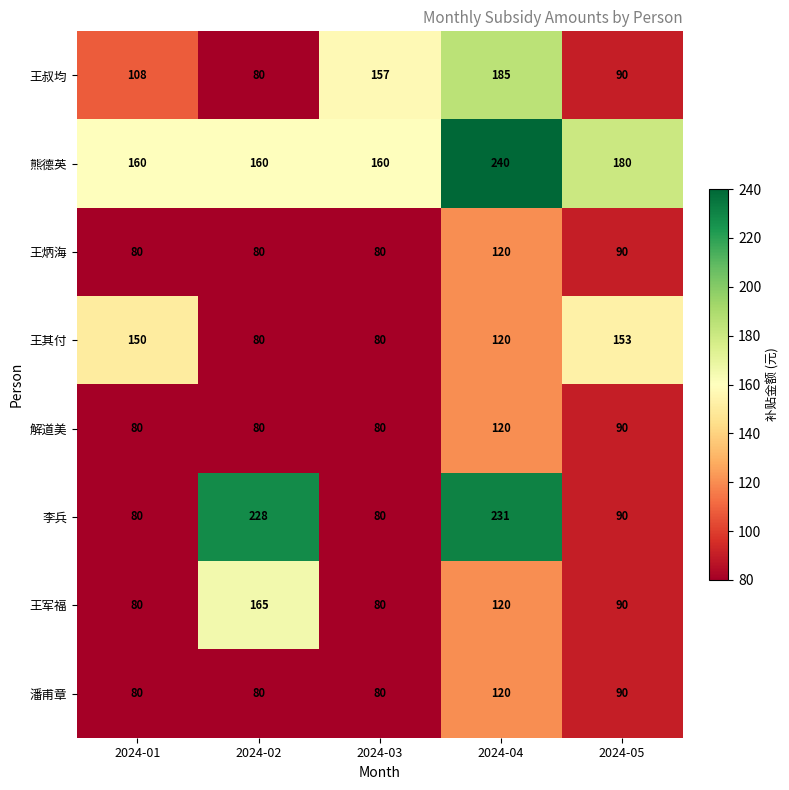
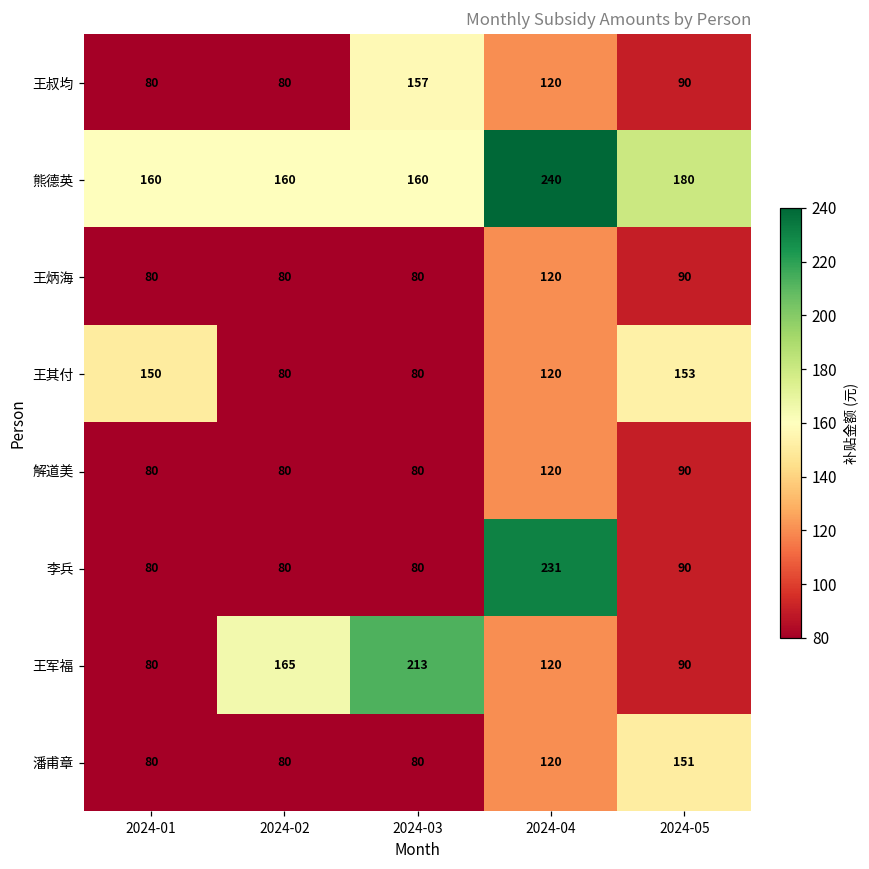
王叔均, 2024-01: 108 -> 80
王叔均, 2024-04: 185 -> 120
李兵, 2024-02: 228 -> 80
王军福, 2024-03: 80 -> 213
潘甫章, 2024-05: 90 -> 151
